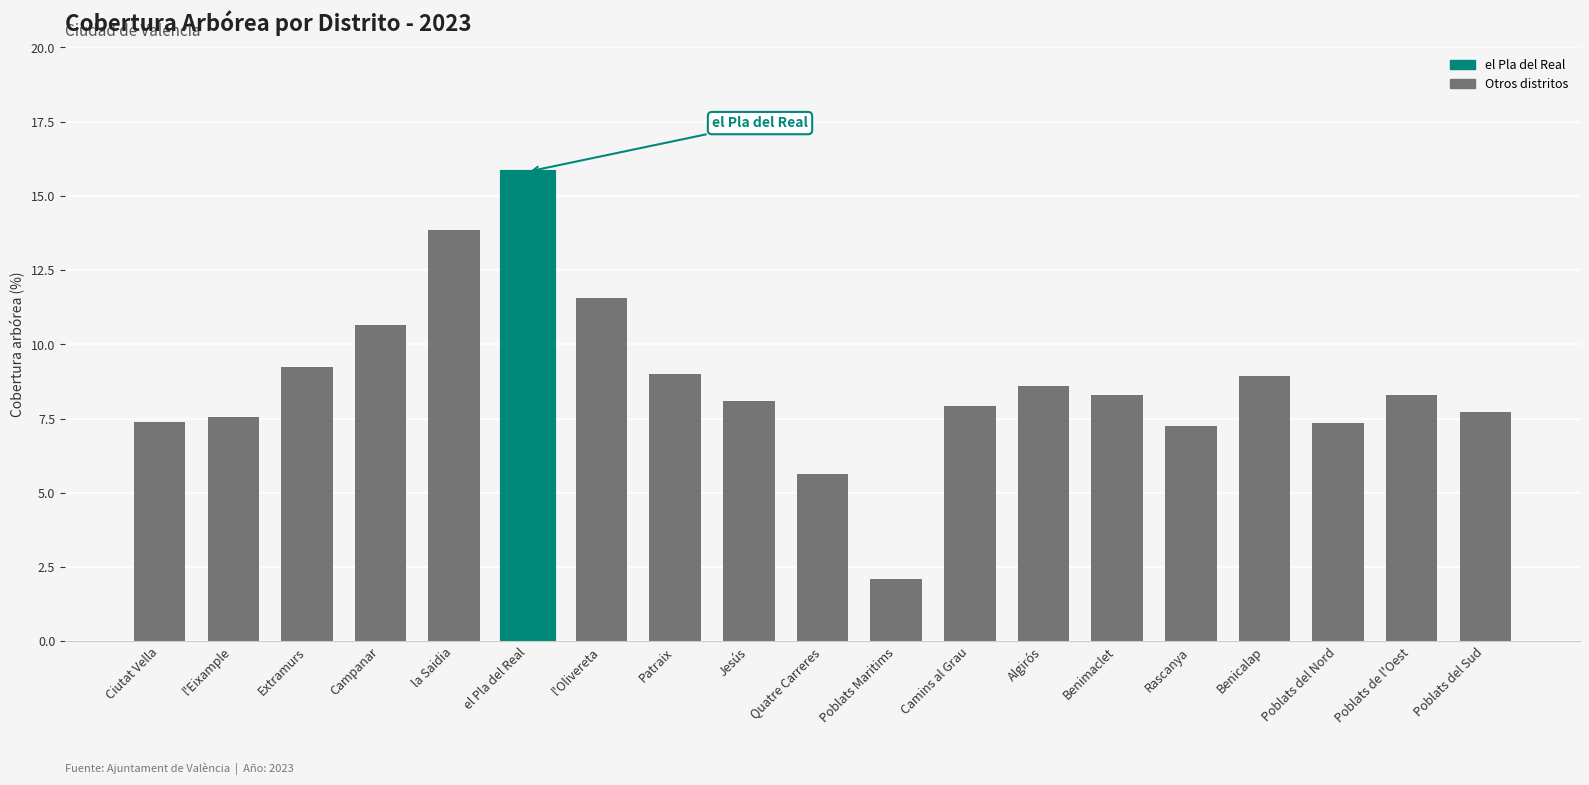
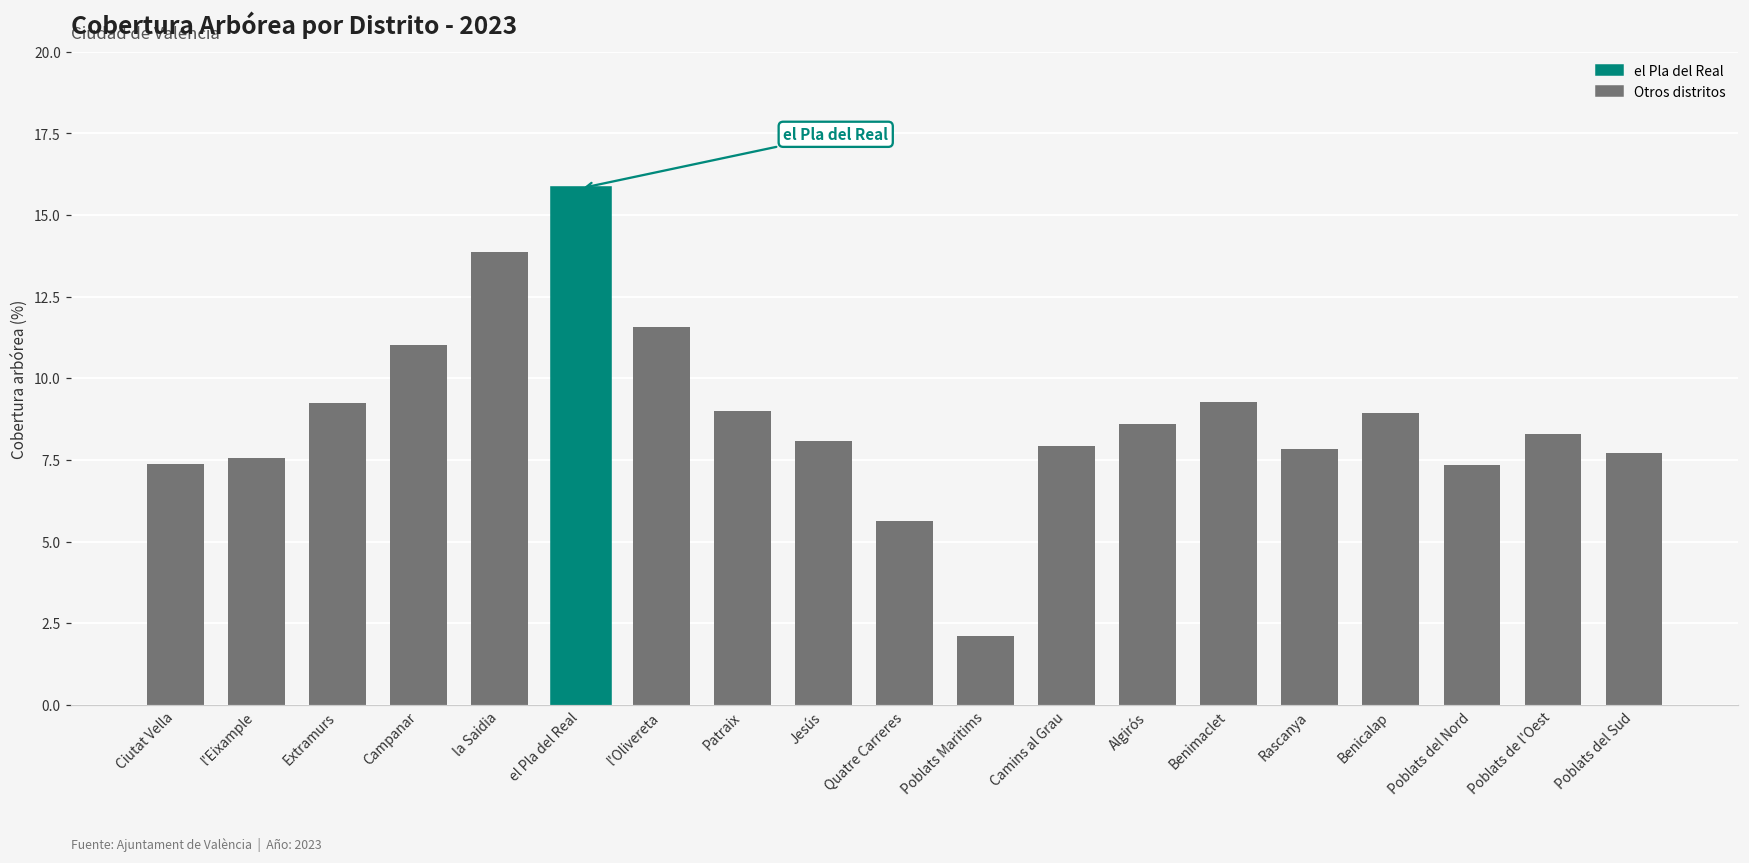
Campanar: 10.6 -> 11.0
Benimaclet: 8.3 -> 9.3
Rascanya: 7.3 -> 7.8
